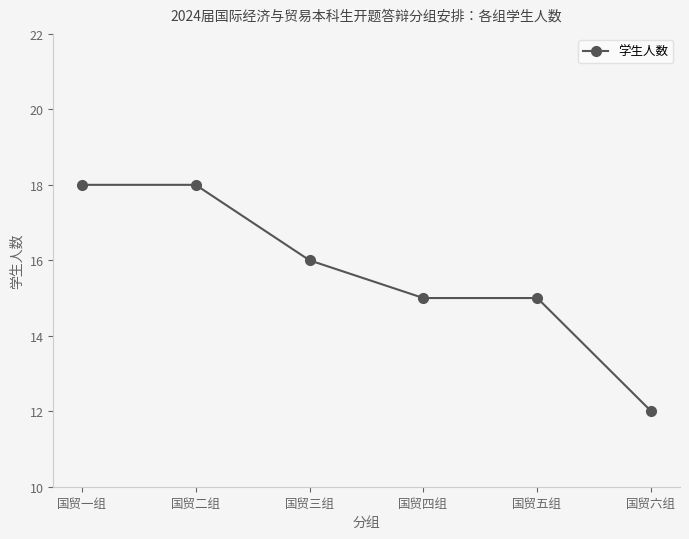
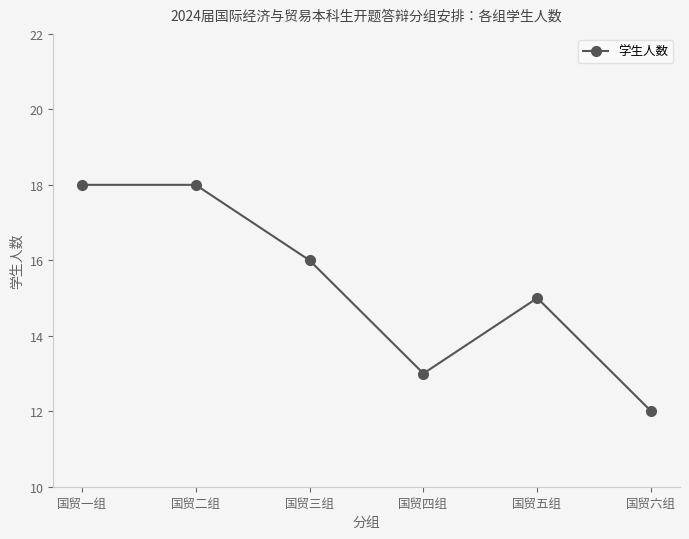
国贸四组: 15 -> 13
